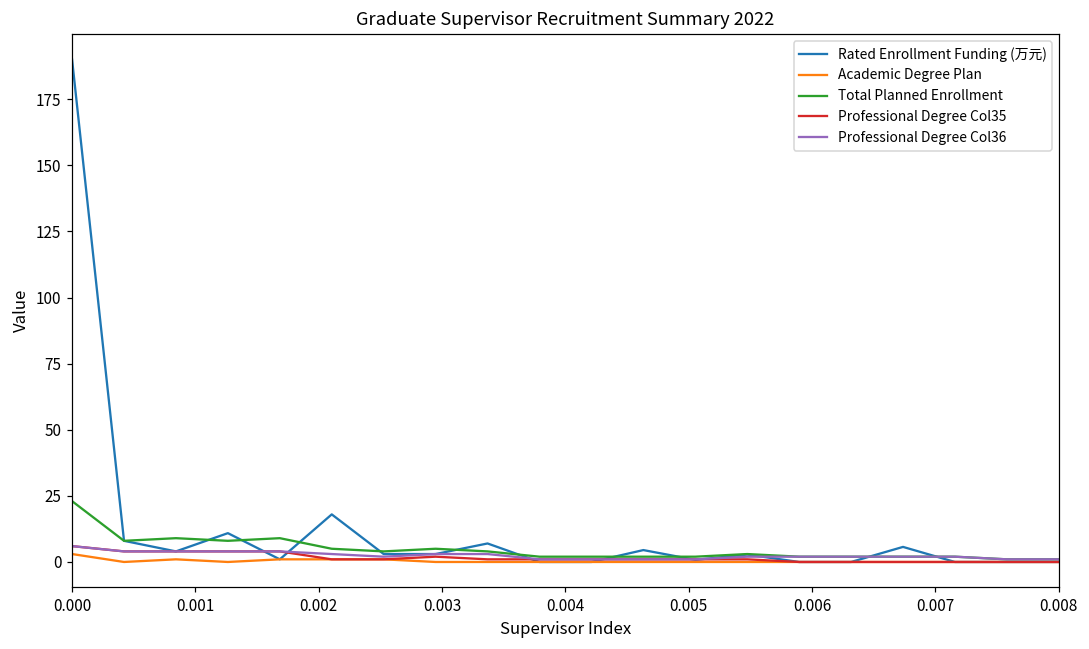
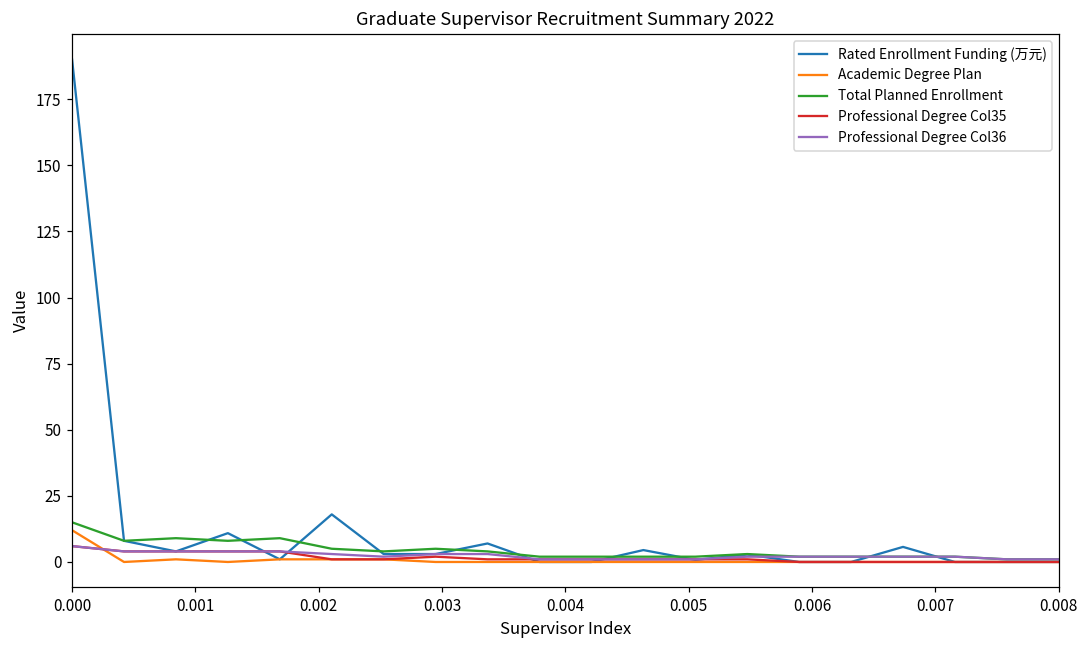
Academic Degree Plan, 0.000: 3 -> 12
Total Planned Enrollment, 0.000: 23 -> 15
